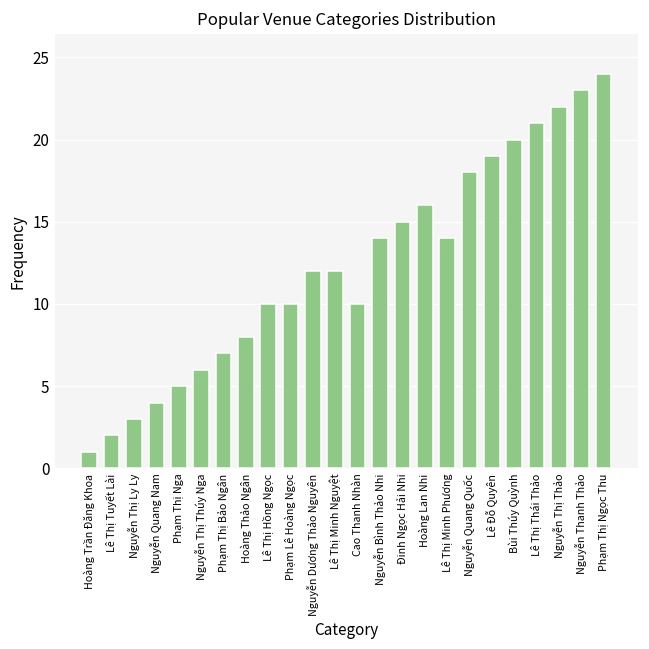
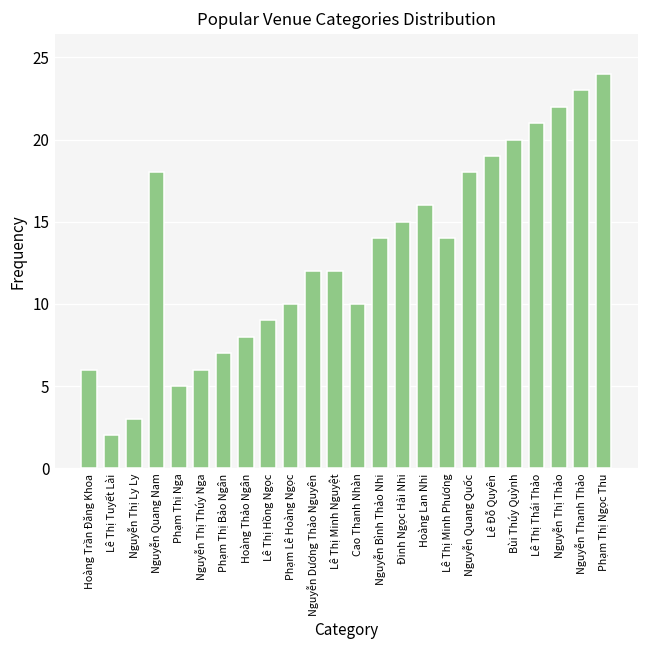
Hoàng Trần Đăng Khoa: 1 -> 6
Nguyễn Quang Nam: 4 -> 18
Lê Thị Hồng Ngọc: 10 -> 9
